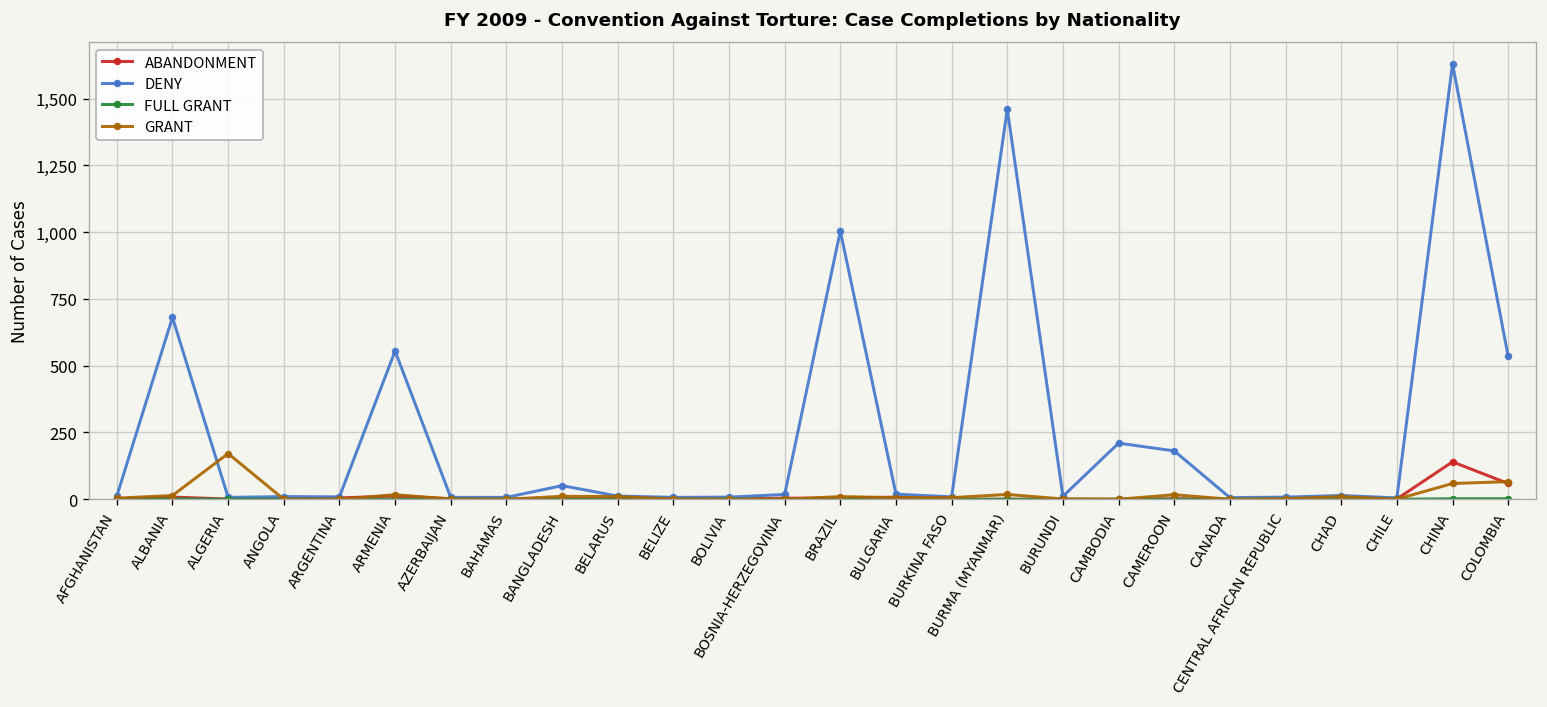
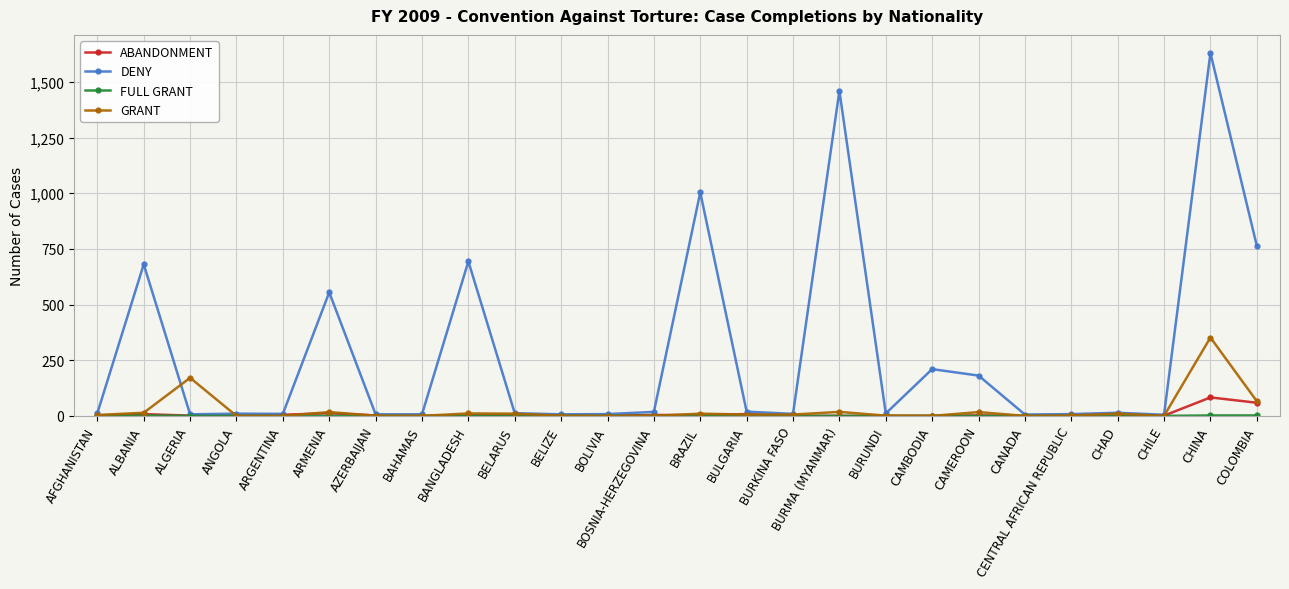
DENY, BANGLADESH: 50 -> 690
ABANDONMENT, CHINA: 140 -> 80
GRANT, CHINA: 60 -> 350
DENY, COLOMBIA: 540 -> 760
